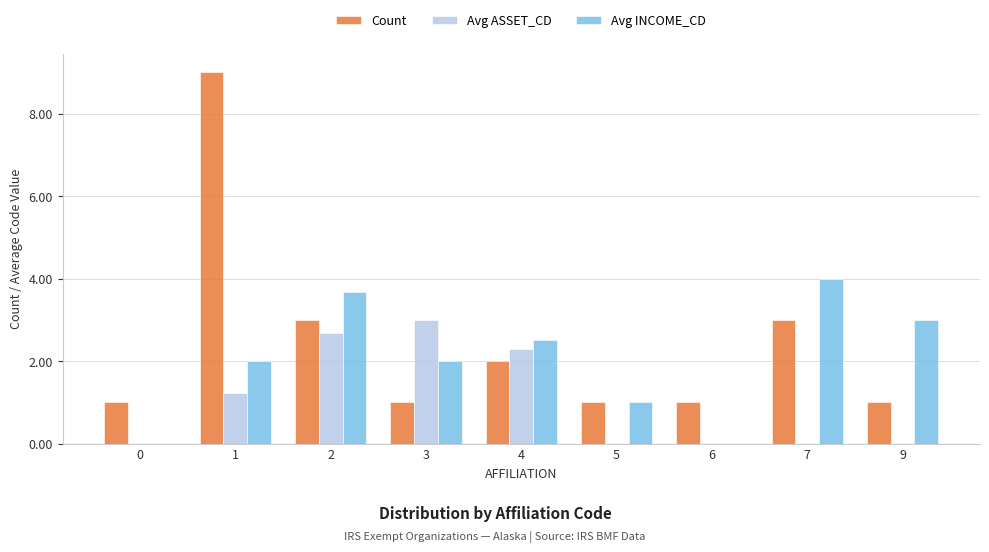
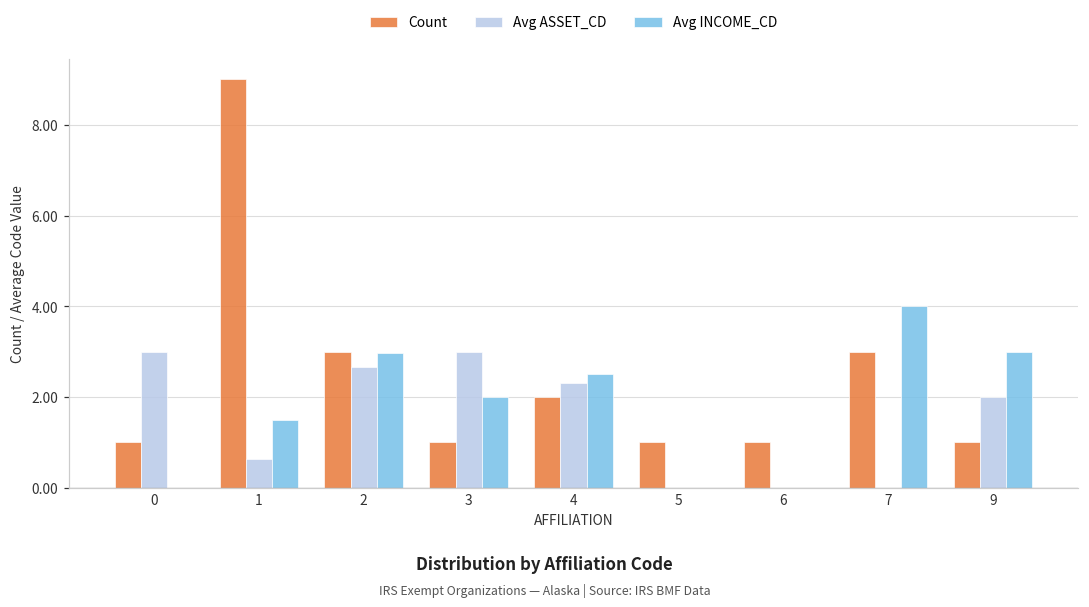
Avg ASSET_CD, 0: 0 -> 3
Avg ASSET_CD, 1: 1.2 -> 0.6
Avg INCOME_CD, 1: 2.0 -> 1.5
Avg INCOME_CD, 2: 3.7 -> 3.0
Avg INCOME_CD, 5: 1 -> 0
Avg ASSET_CD, 9: 0 -> 2
